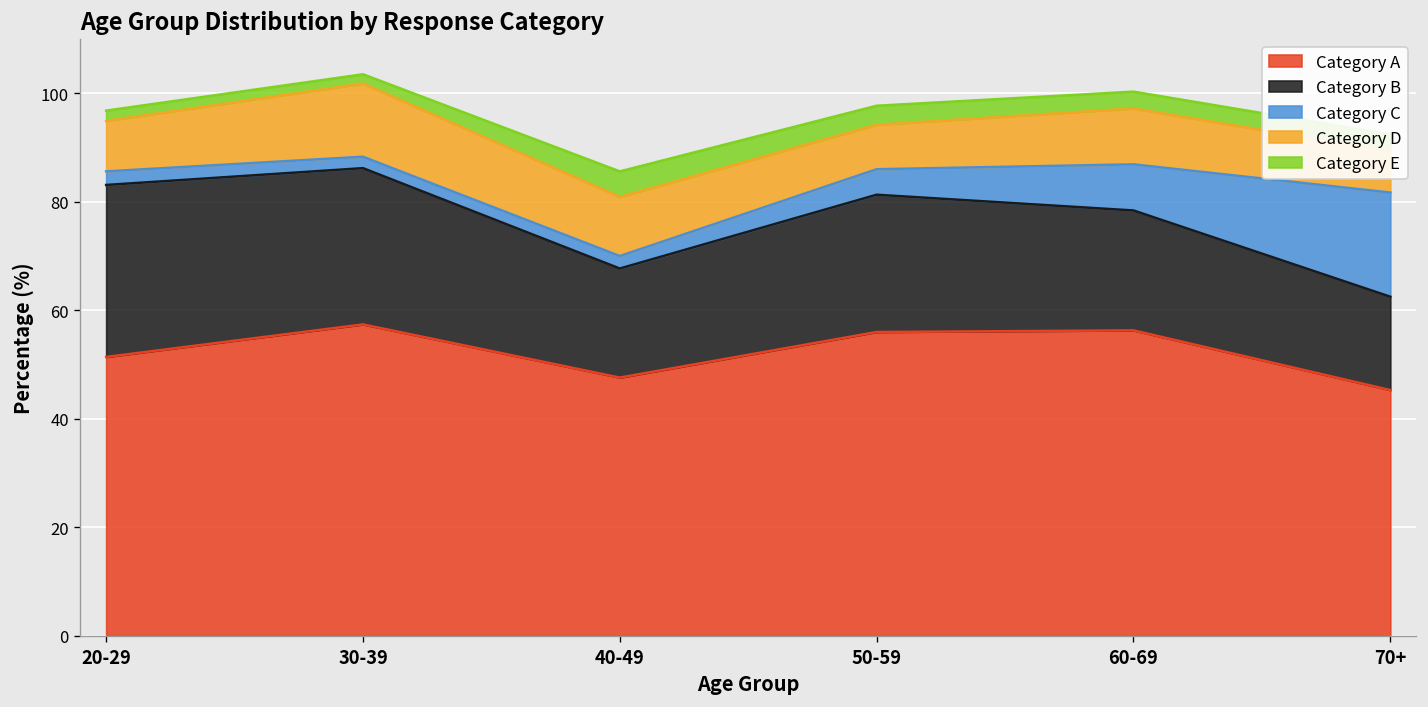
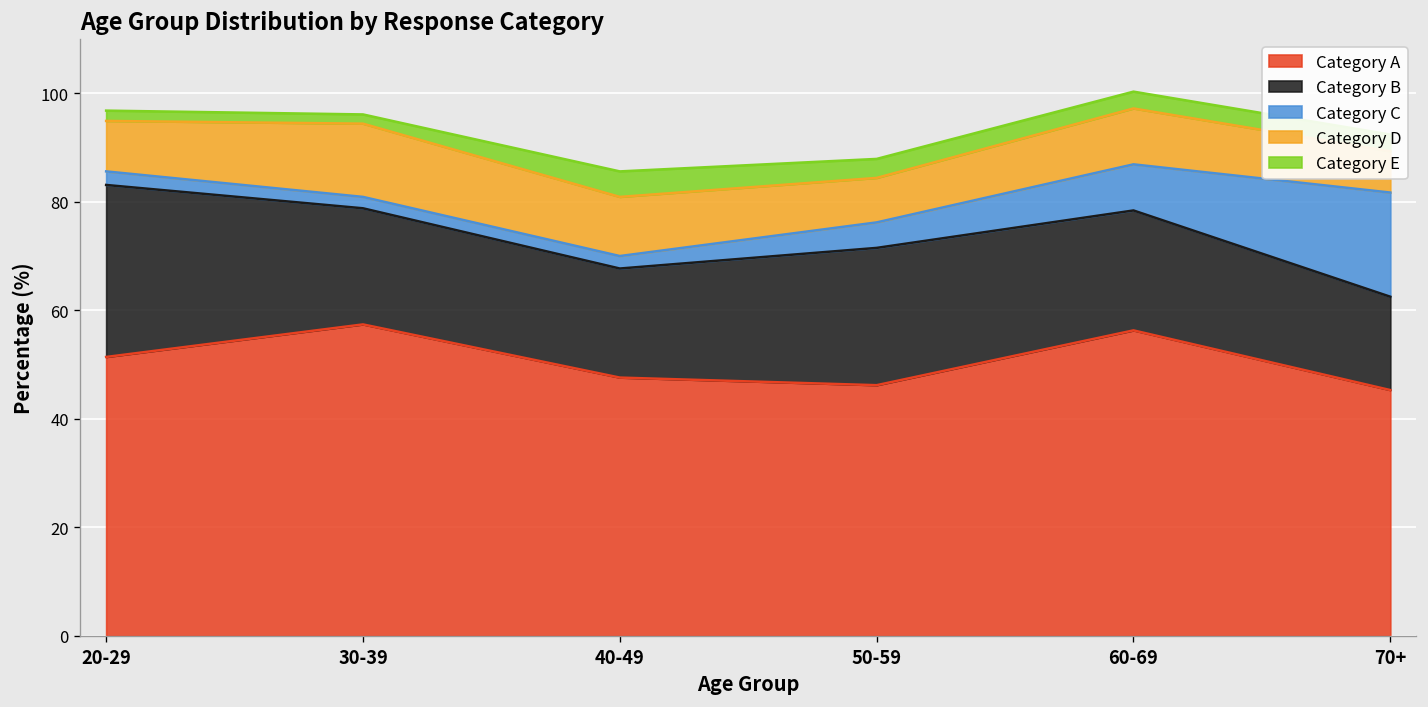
Category B, 30-39: 29 -> 21
Category A, 50-59: 56 -> 46
